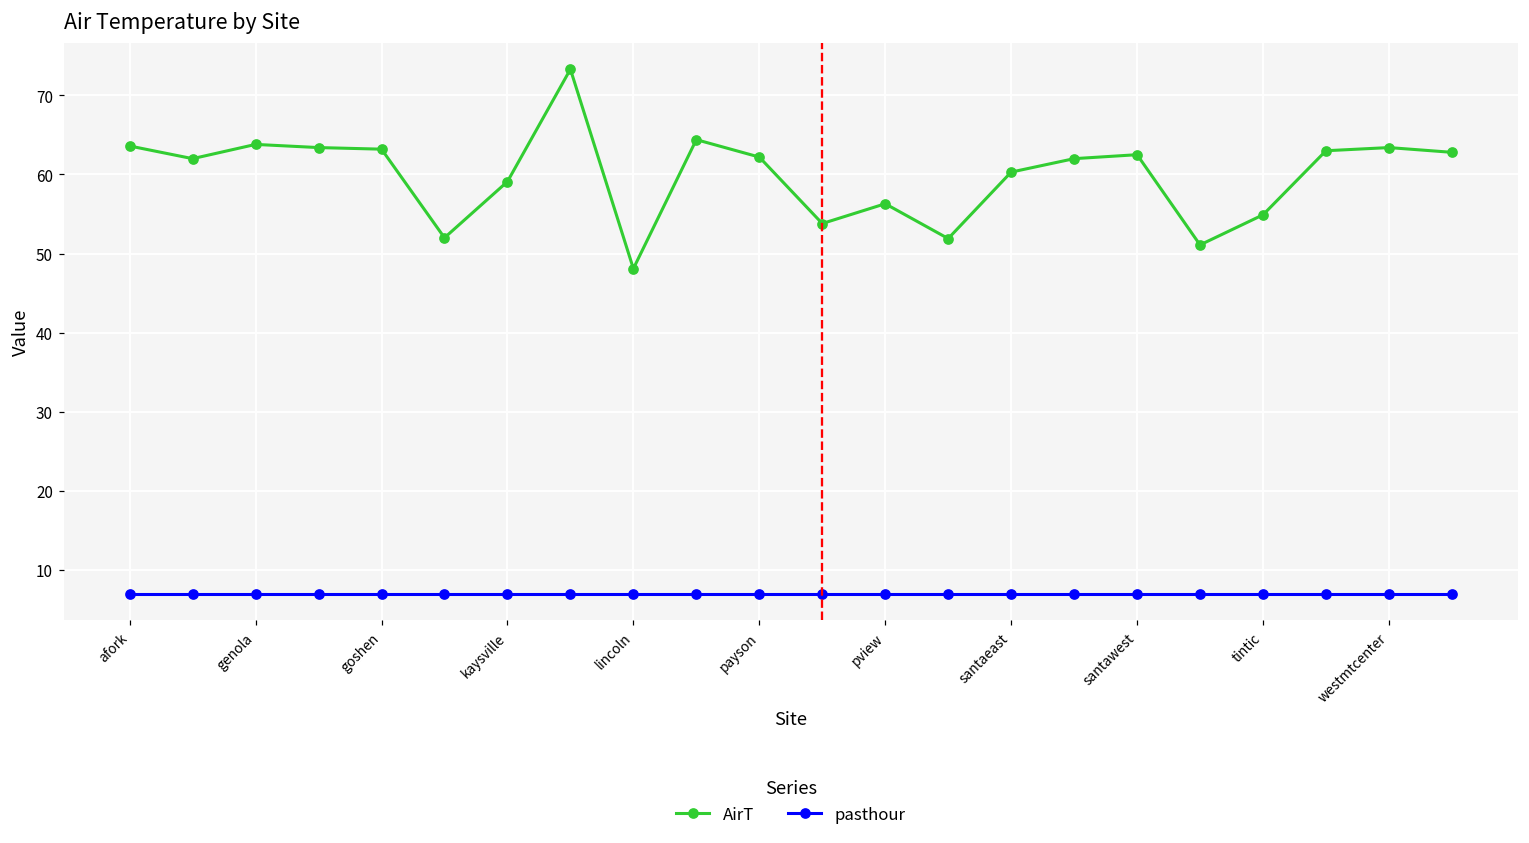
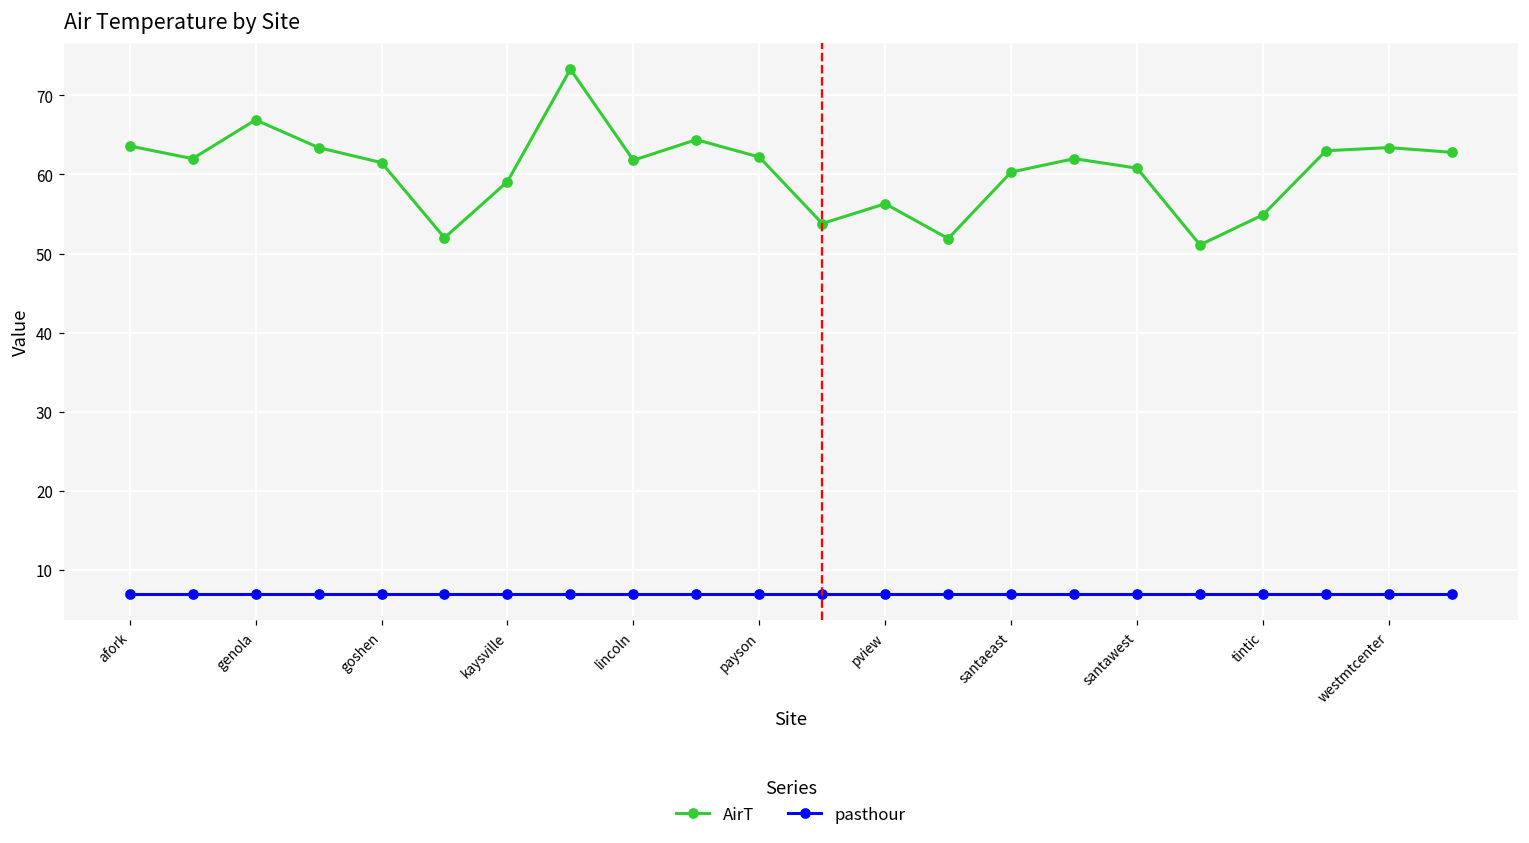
AirT, genola: 64 -> 67
AirT, goshen: 63 -> 62
AirT, lincoln: 48 -> 62
AirT, santawest: 63 -> 61
